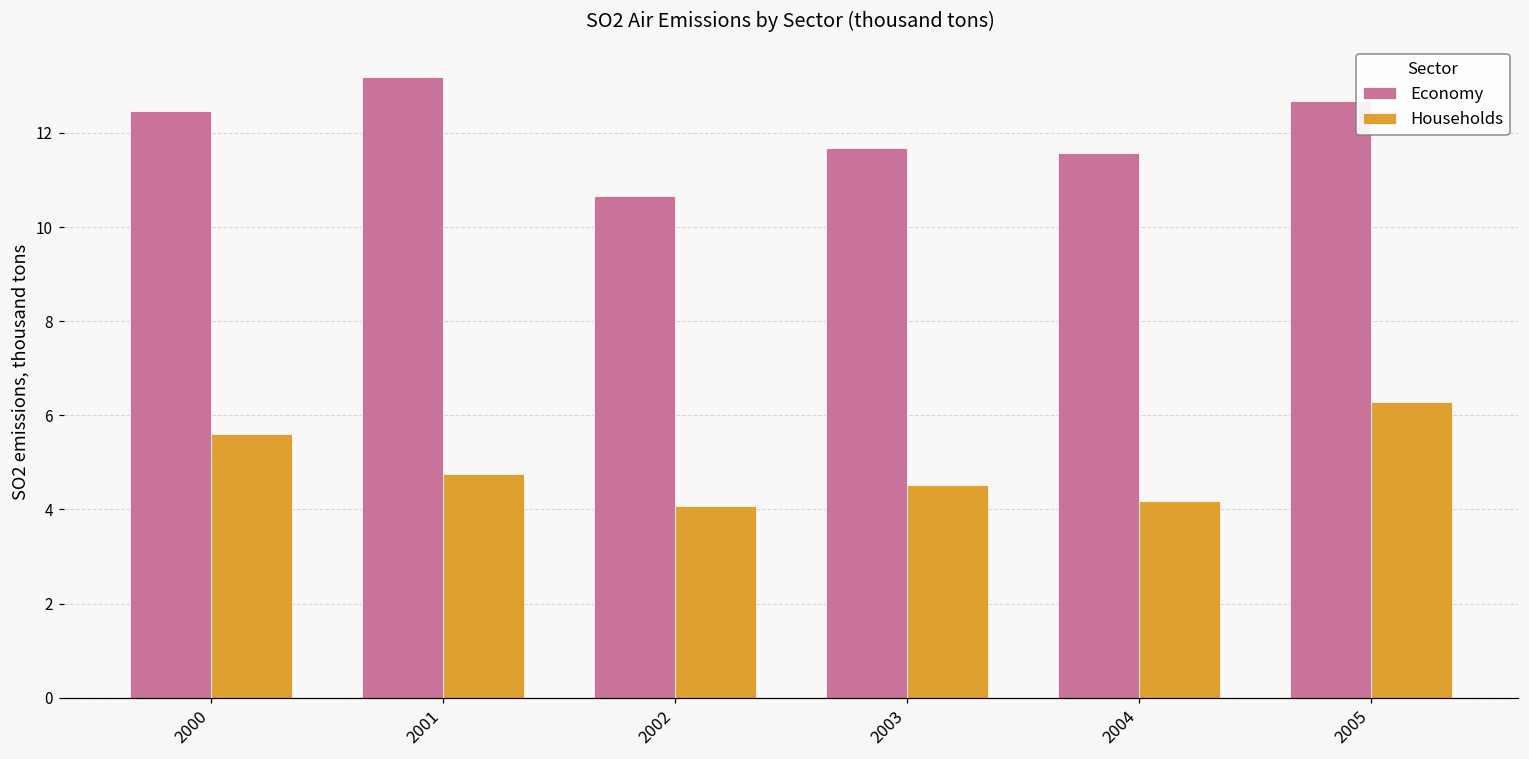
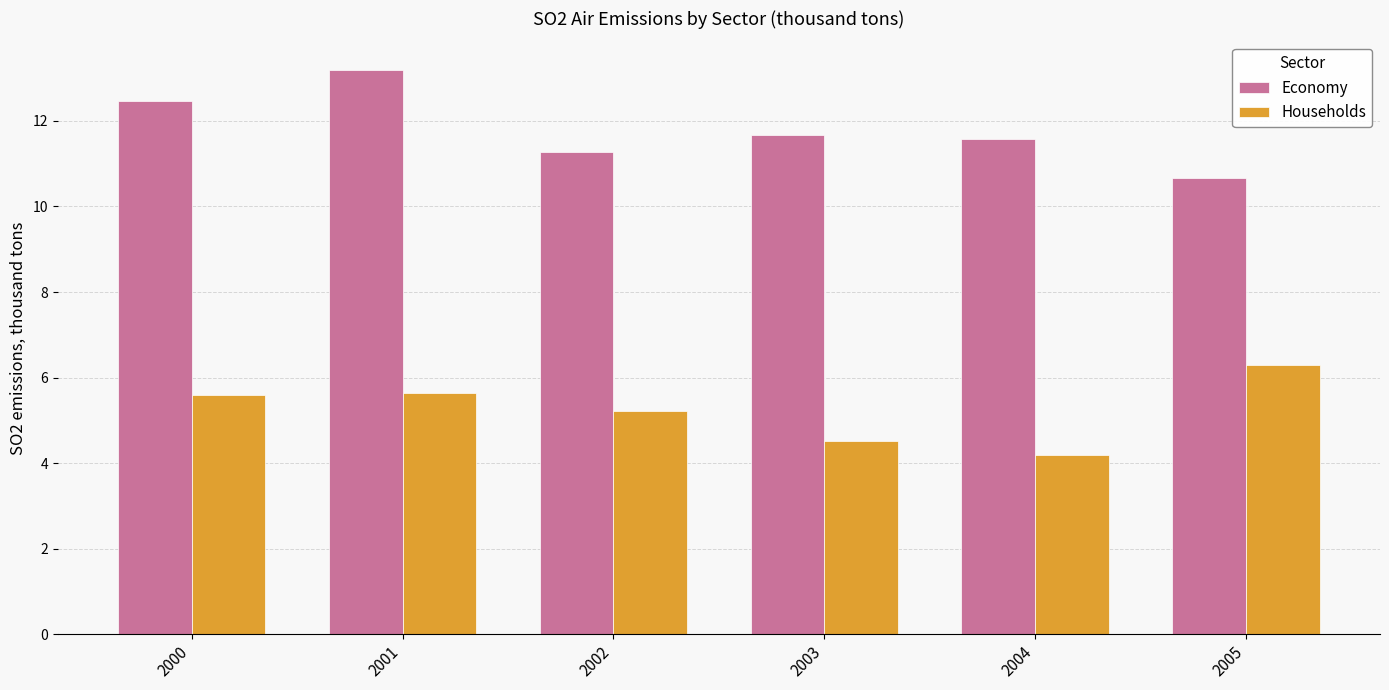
Households, 2001: 4.7 -> 5.6
Economy, 2002: 10.7 -> 11.3
Households, 2002: 4.1 -> 5.2
Economy, 2005: 12.7 -> 10.7
